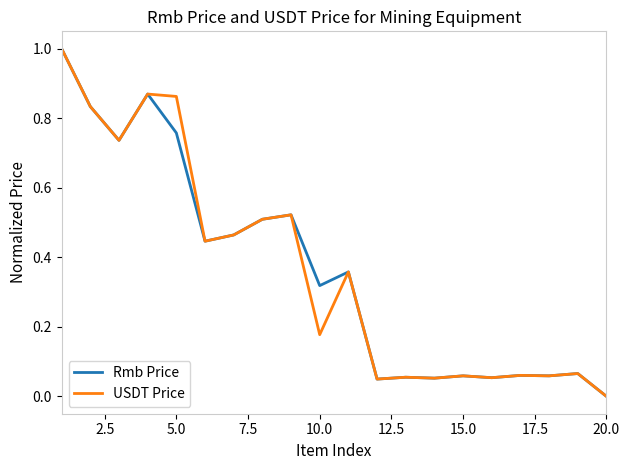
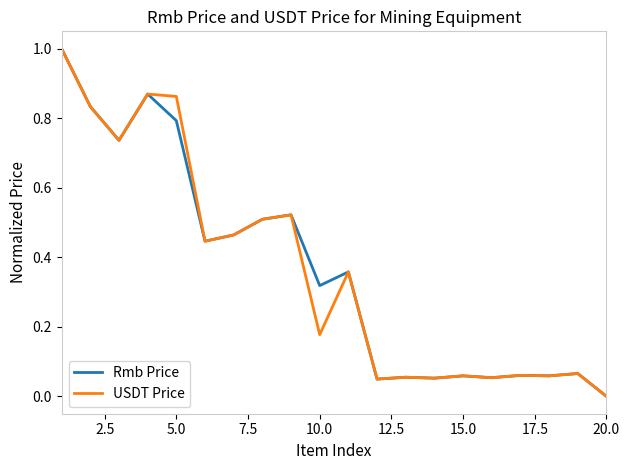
Rmb Price, 5.0: 0.76 -> 0.79
